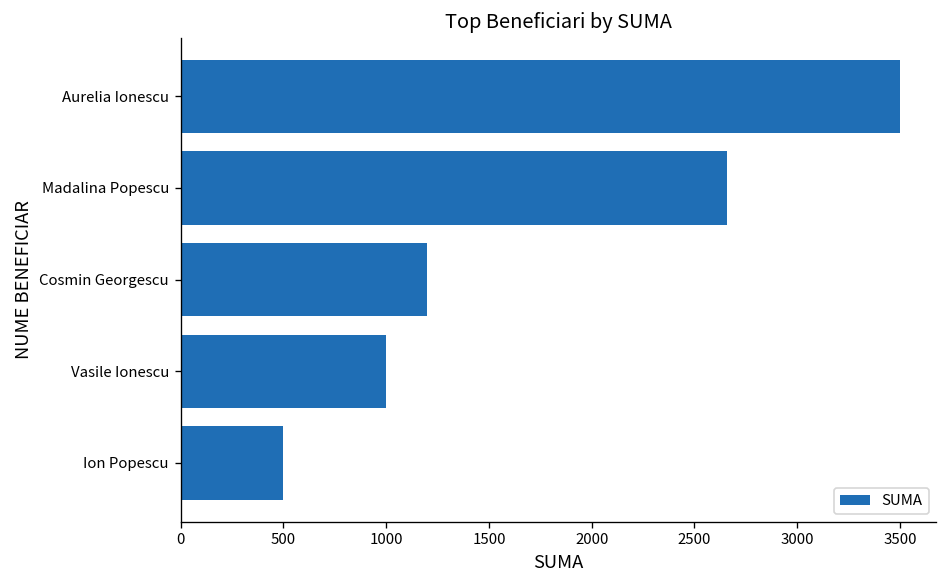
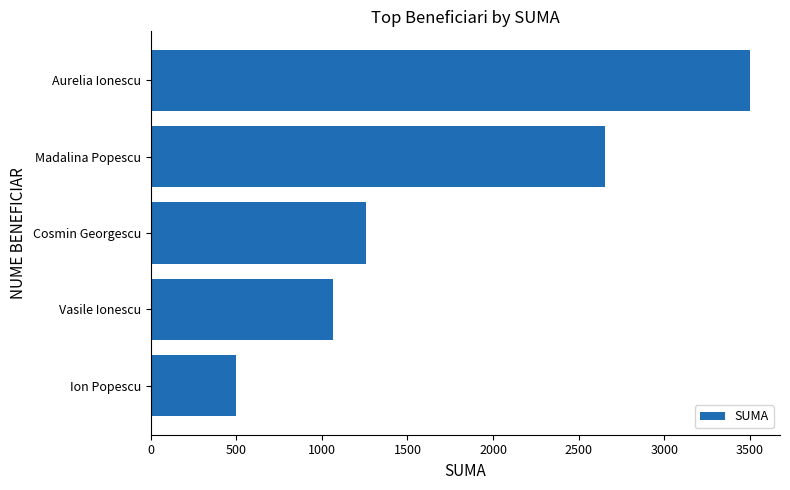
Cosmin Georgescu: 1200 -> 1260
Vasile Ionescu: 1000 -> 1070
